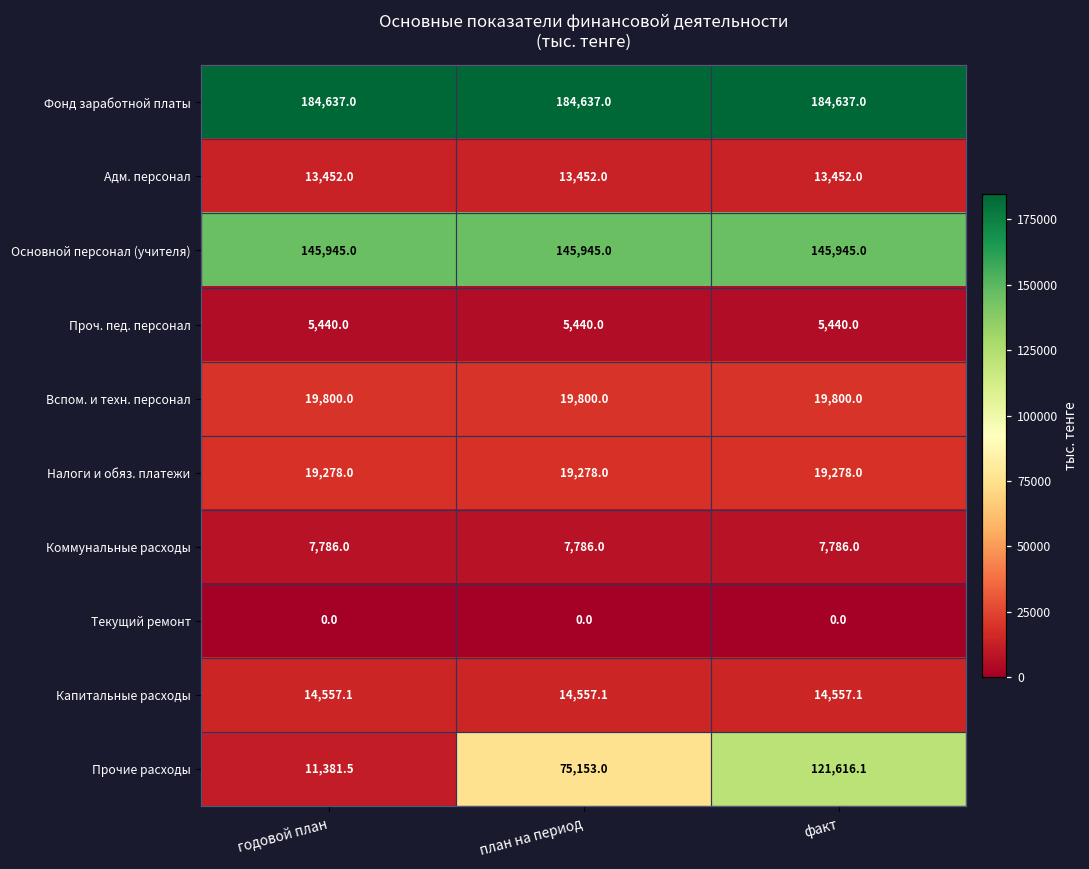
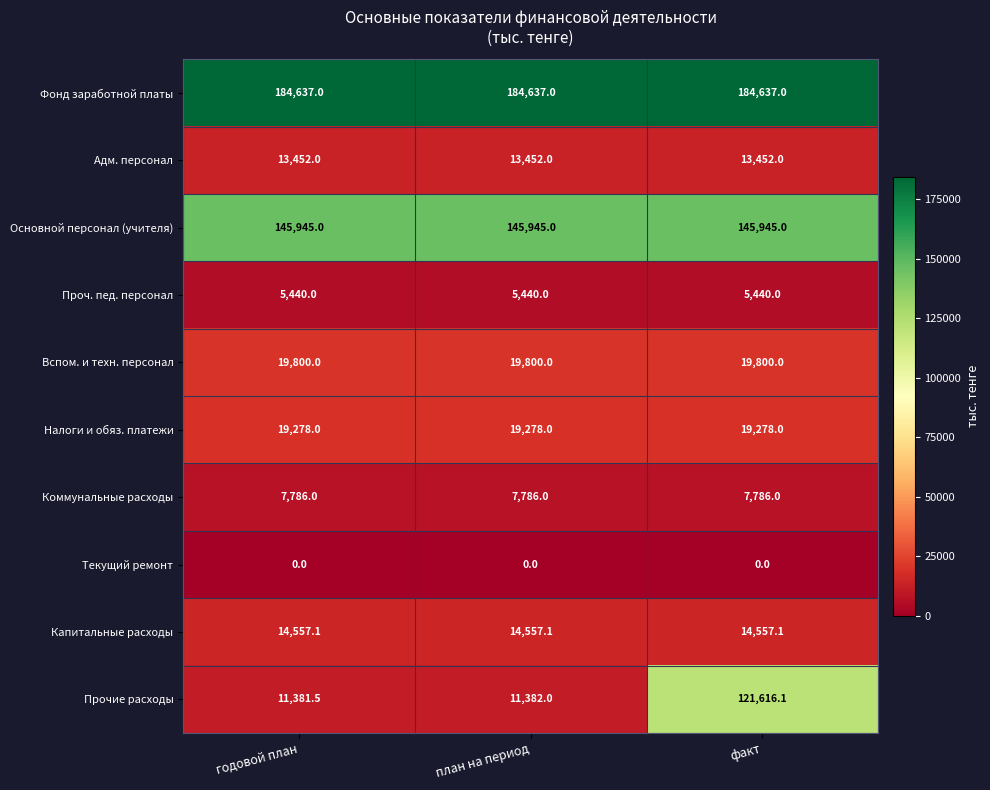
Прочие расходы, план на период: 75,153.0 -> 11,382.0
